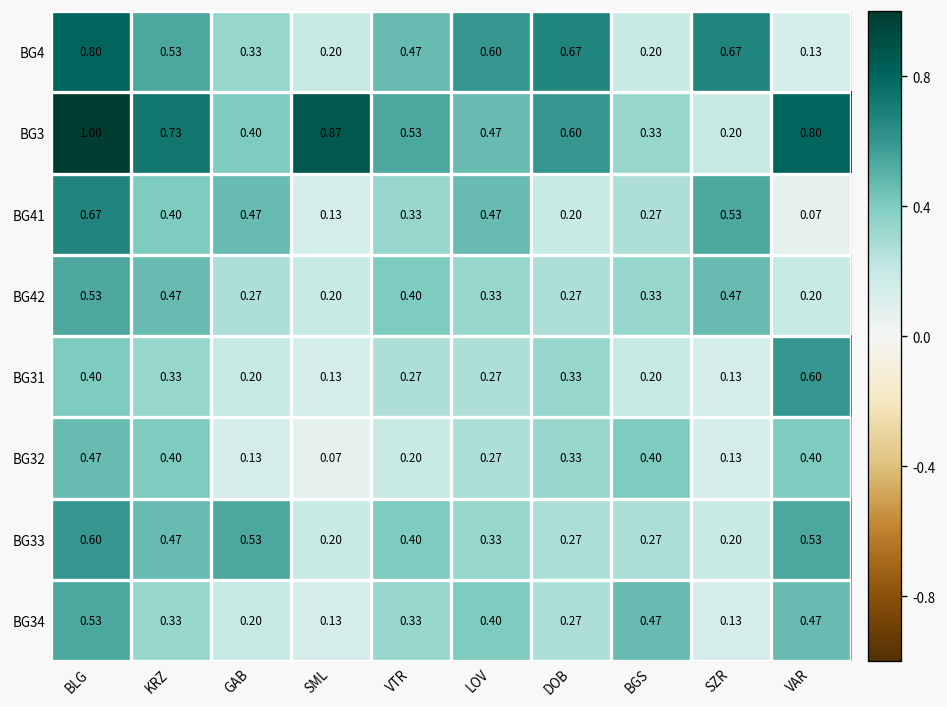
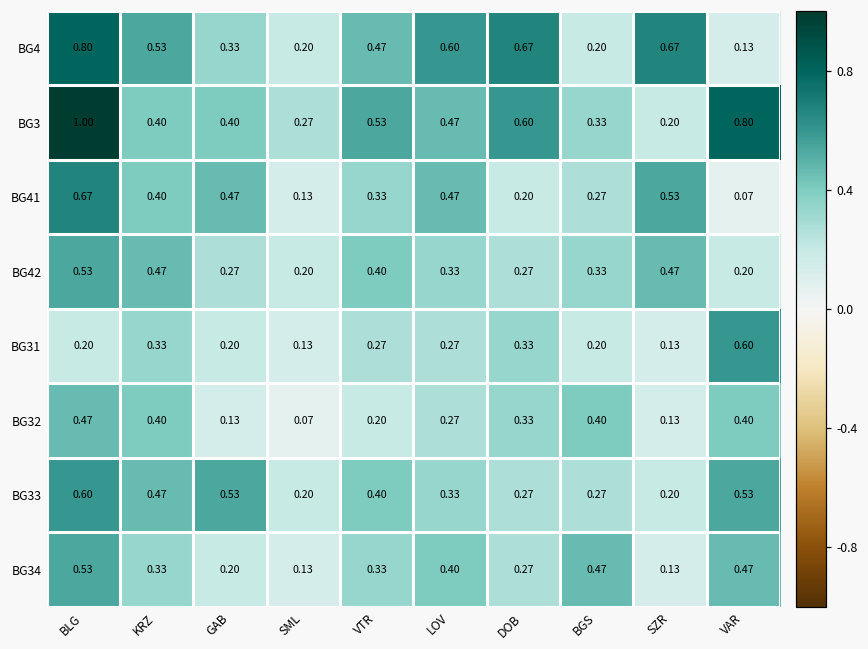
BG3, KRZ: 0.73 -> 0.40
BG3, SML: 0.87 -> 0.27
BG31, BLG: 0.40 -> 0.20
